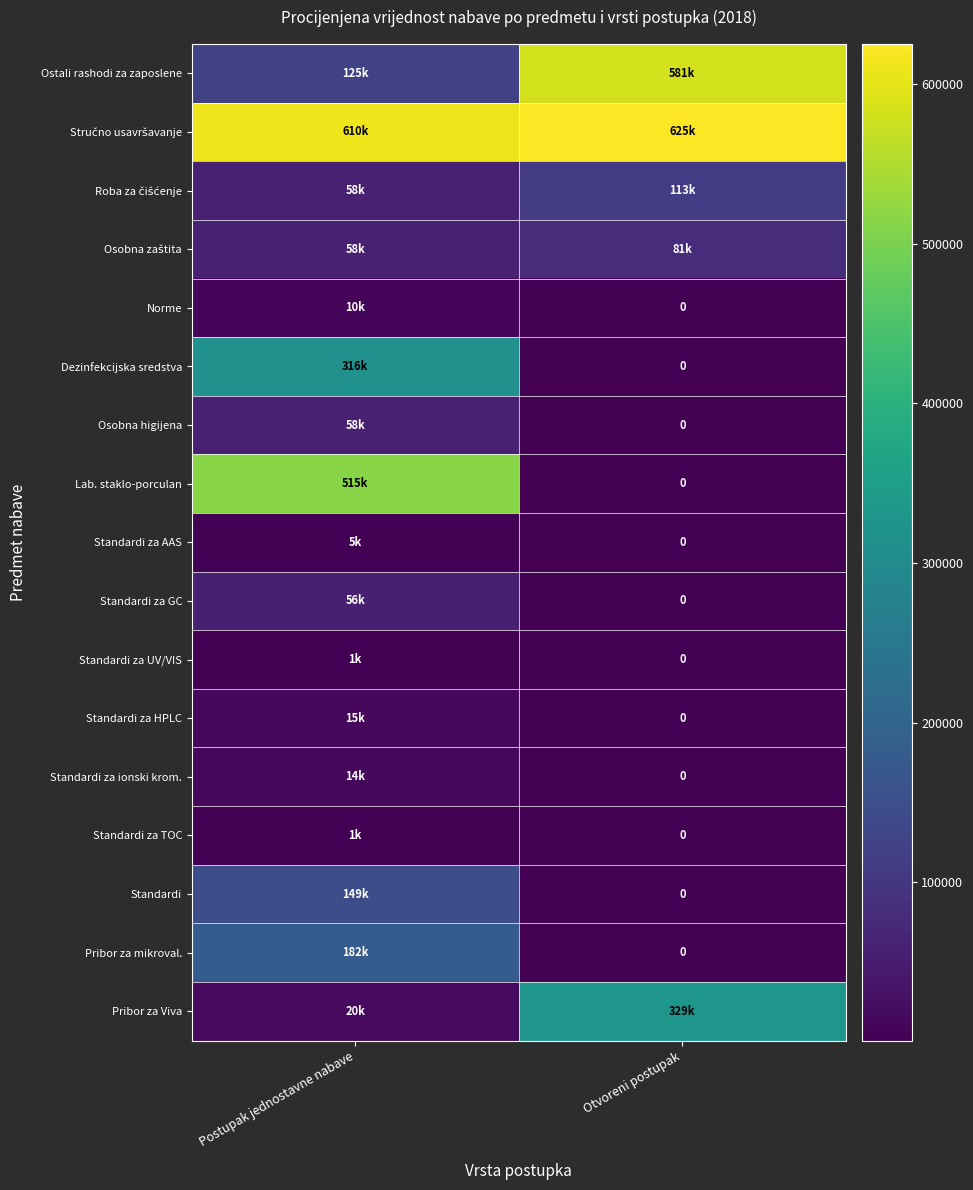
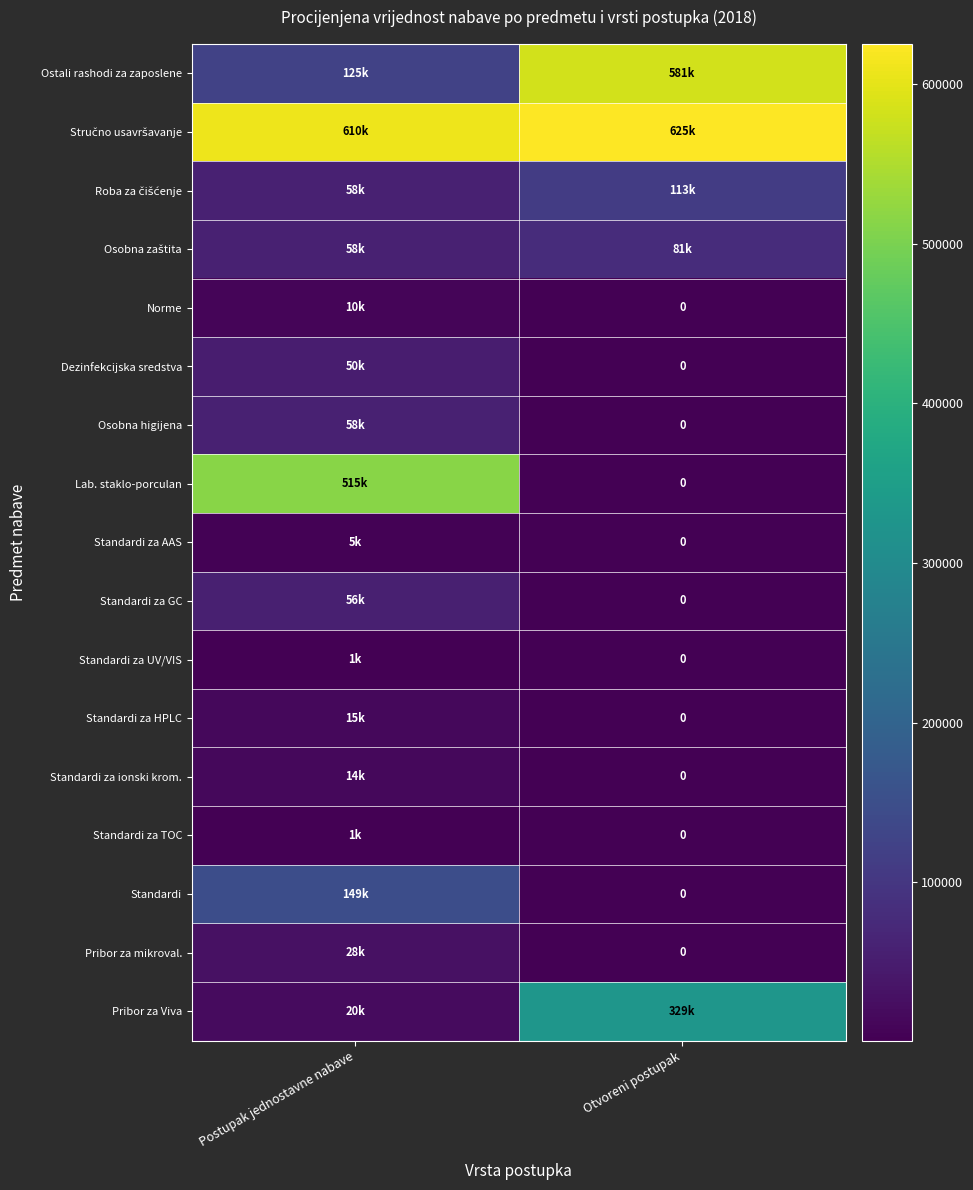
Dezinfekcijska sredstva, Postupak jednostavne nabave: 316k -> 50k
Pribor za mikroval., Postupak jednostavne nabave: 182k -> 28k
